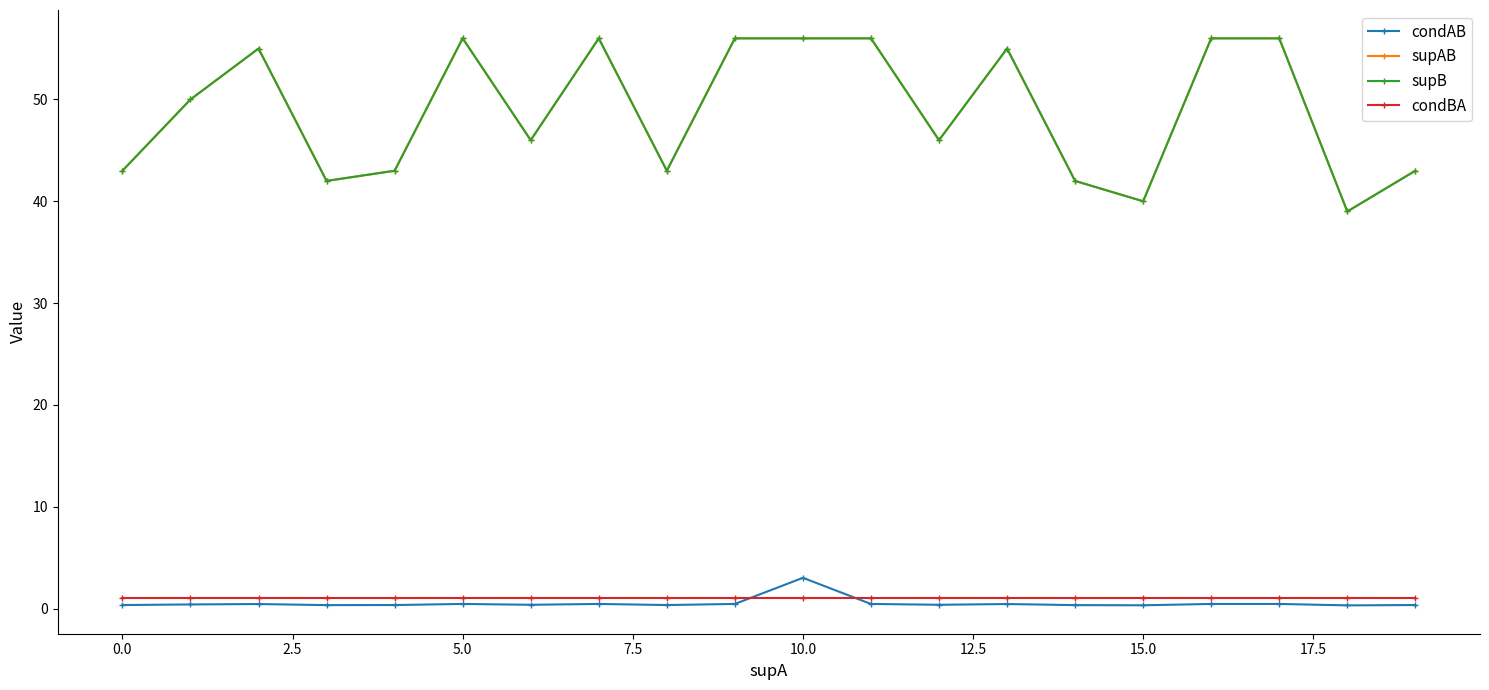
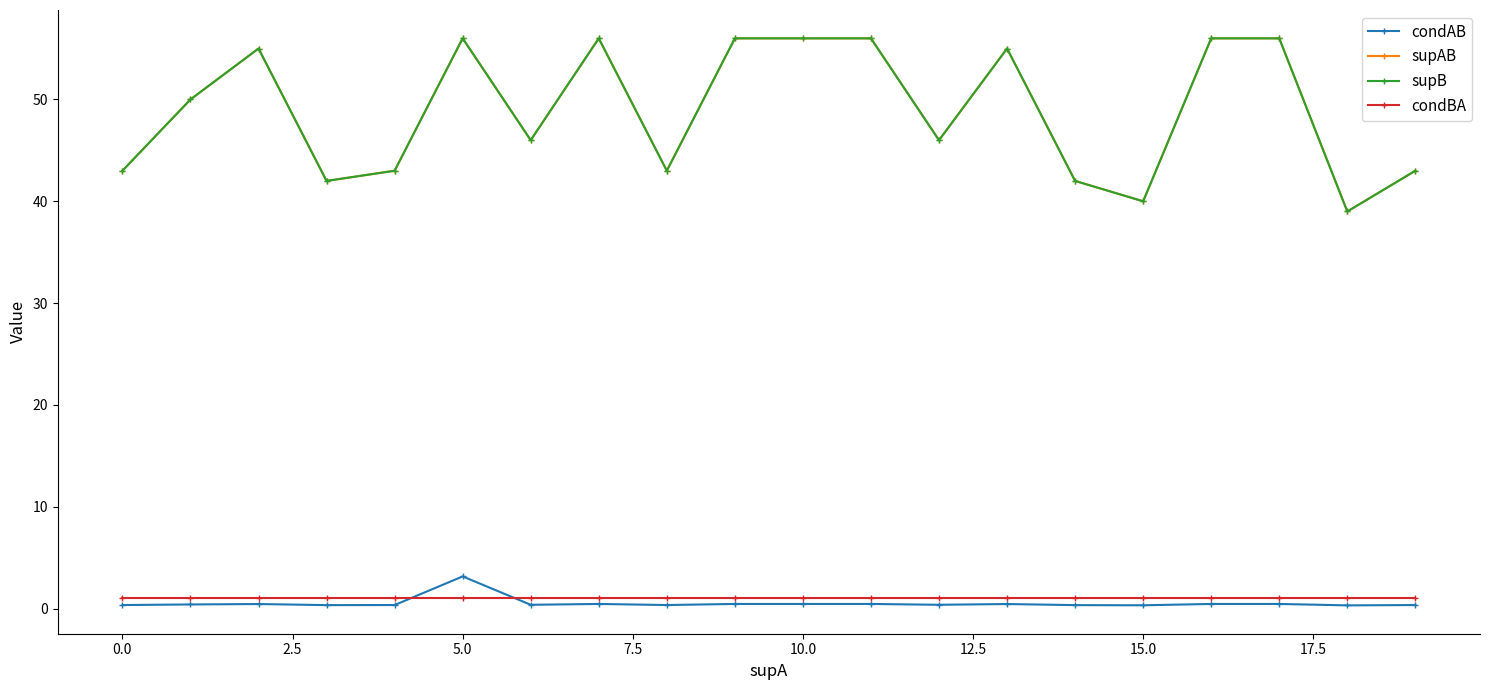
condAB, 5.0: 0.5 -> 3.2
condAB, 10.0: 3.0 -> 0.5
